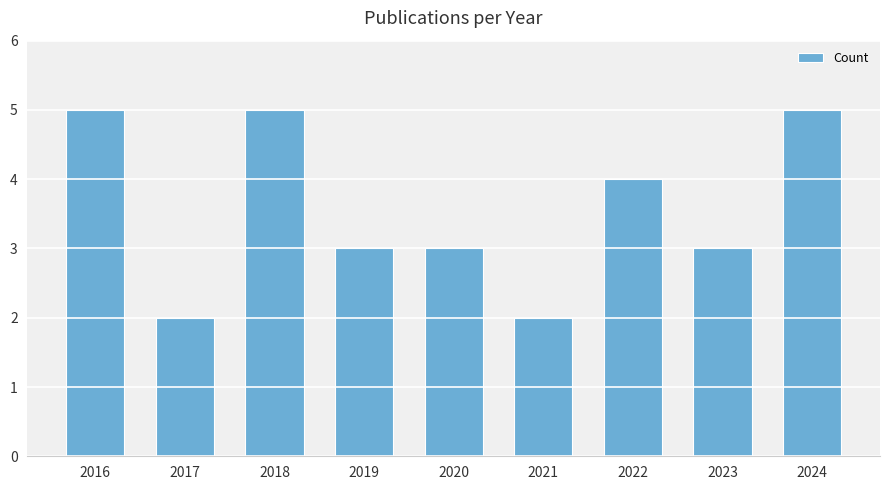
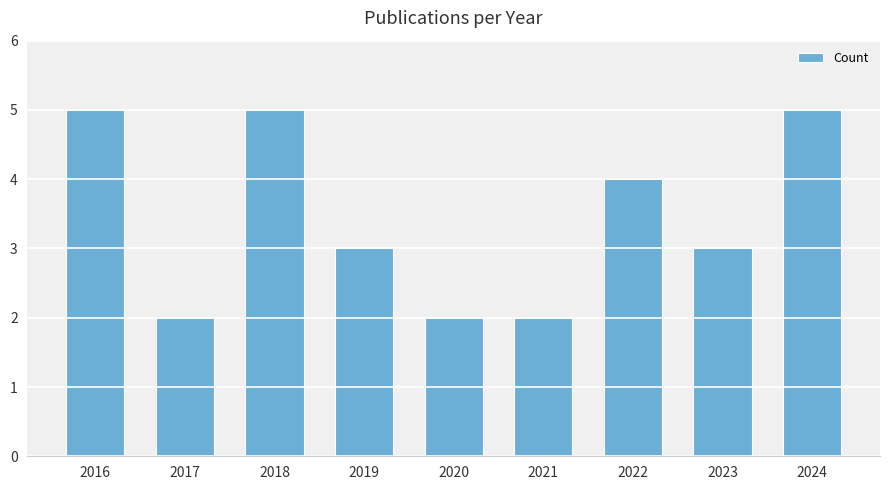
2020: 3 -> 2
